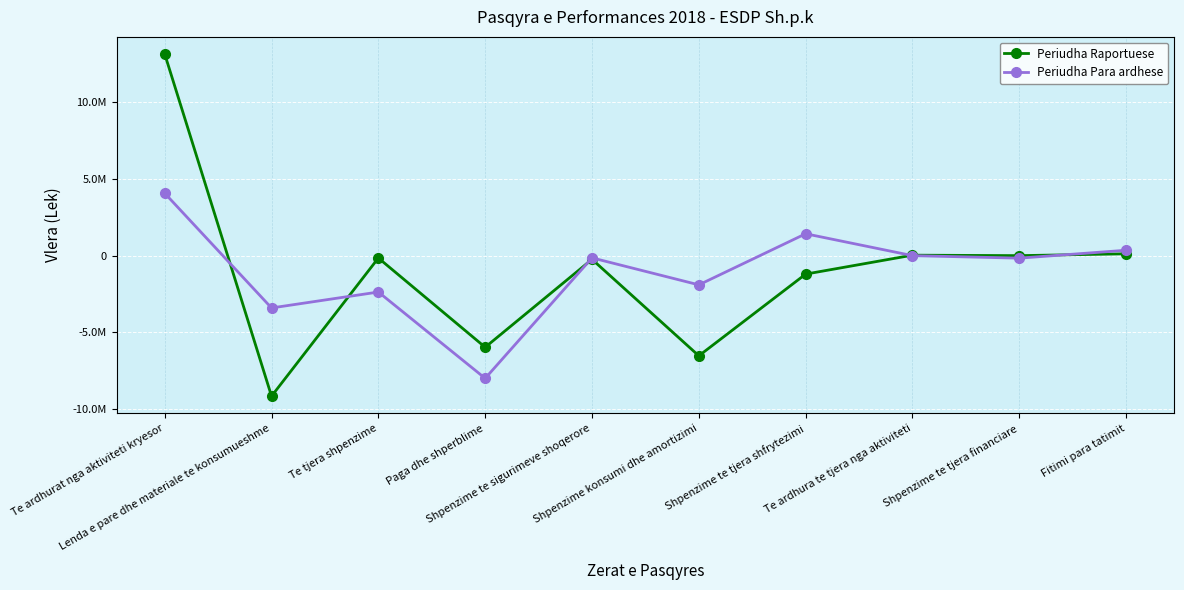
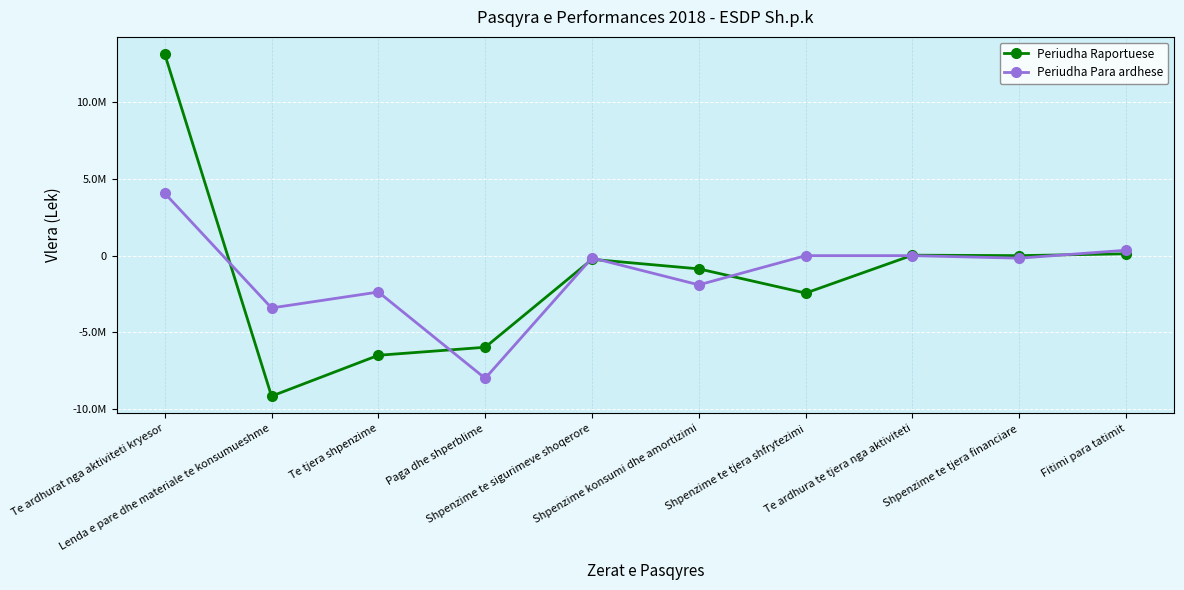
Periudha Raportuese, Te tjera shpenzime: -200000 -> -6500000
Periudha Raportuese, Shpenzime konsumi dhe amortizimi: -6500000 -> -900000
Periudha Raportuese, Shpenzime te tjera shfrytezimi: -1200000 -> -2400000
Periudha Para ardhese, Shpenzime te tjera shfrytezimi: 1400000 -> 0
